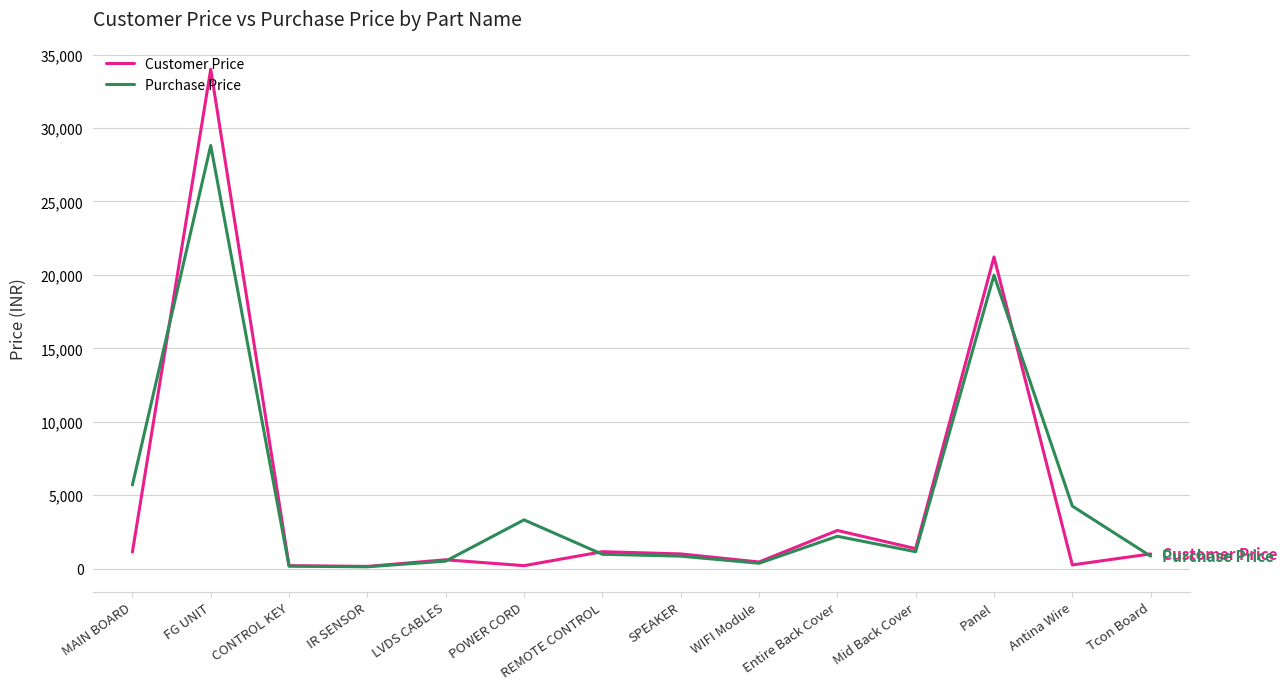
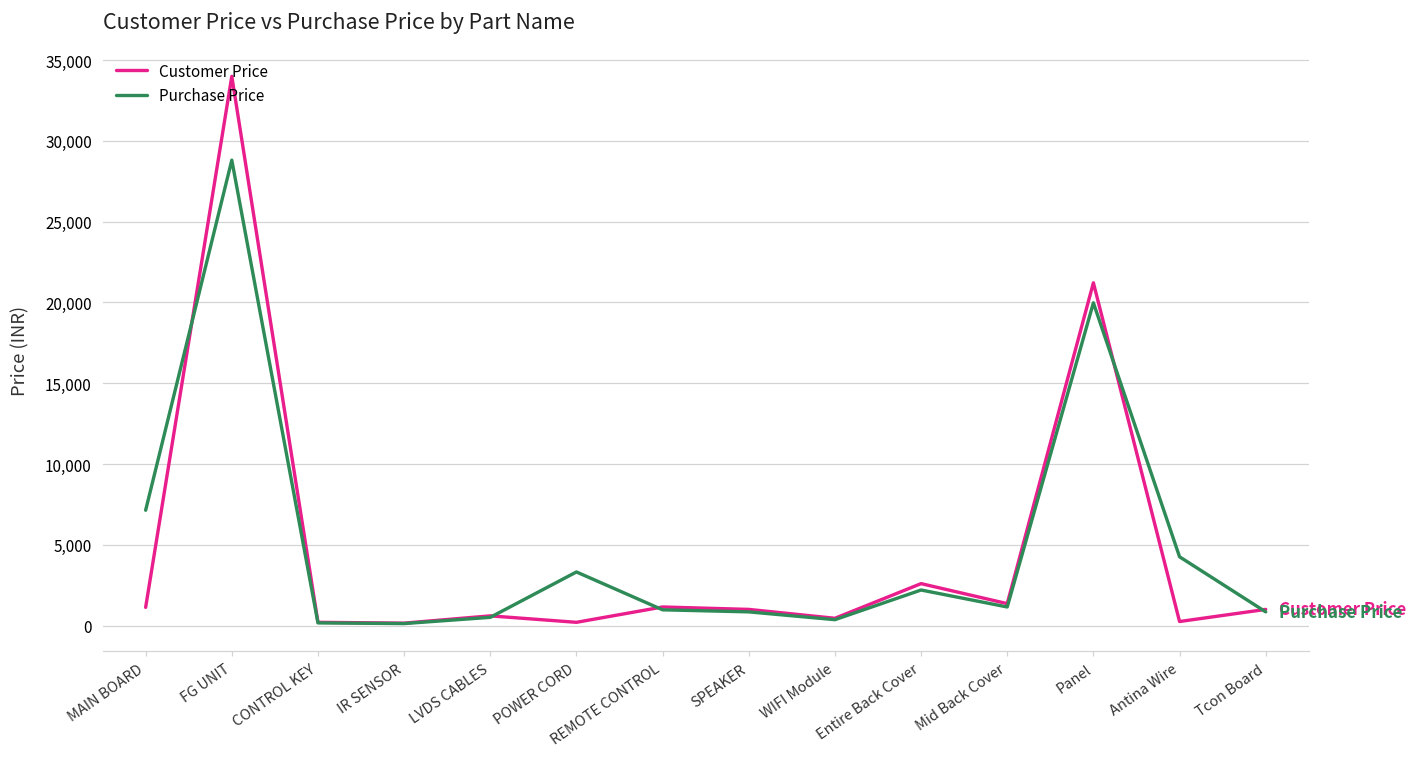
Purchase Price, MAIN BOARD: 5,700 -> 7,100
